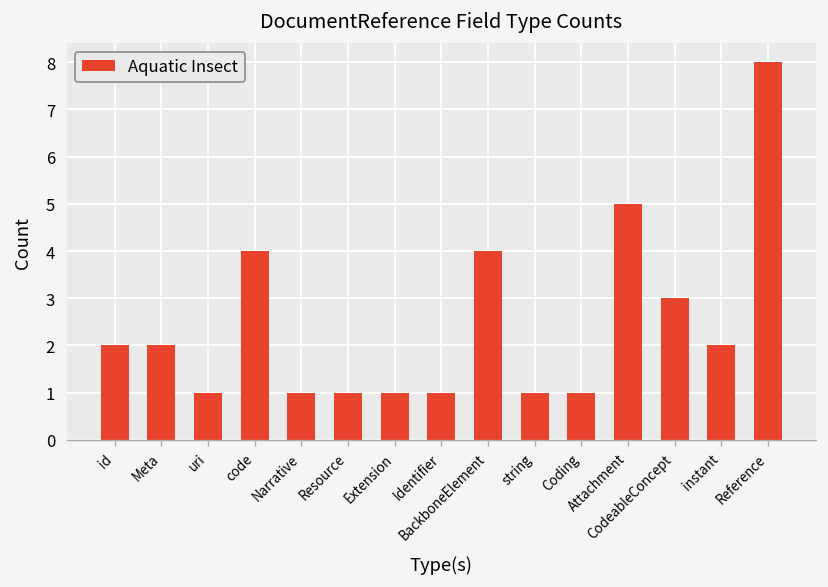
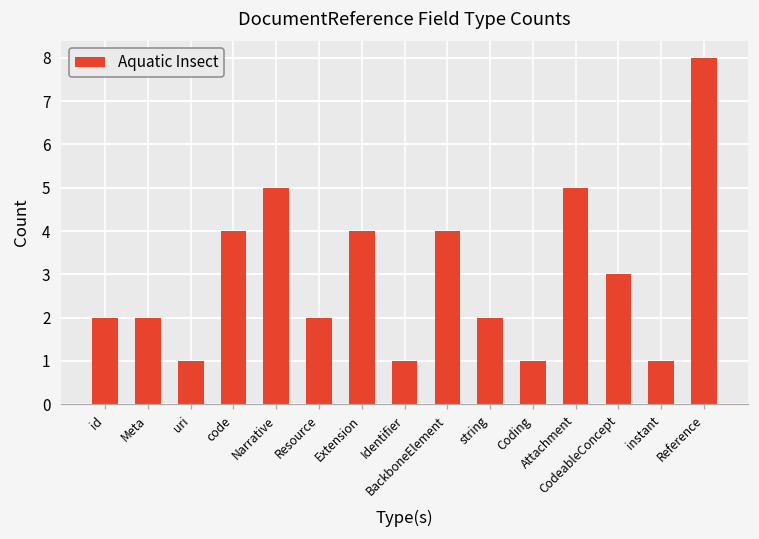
Narrative: 1 -> 5
Resource: 1 -> 2
Extension: 1 -> 4
string: 1 -> 2
instant: 2 -> 1
